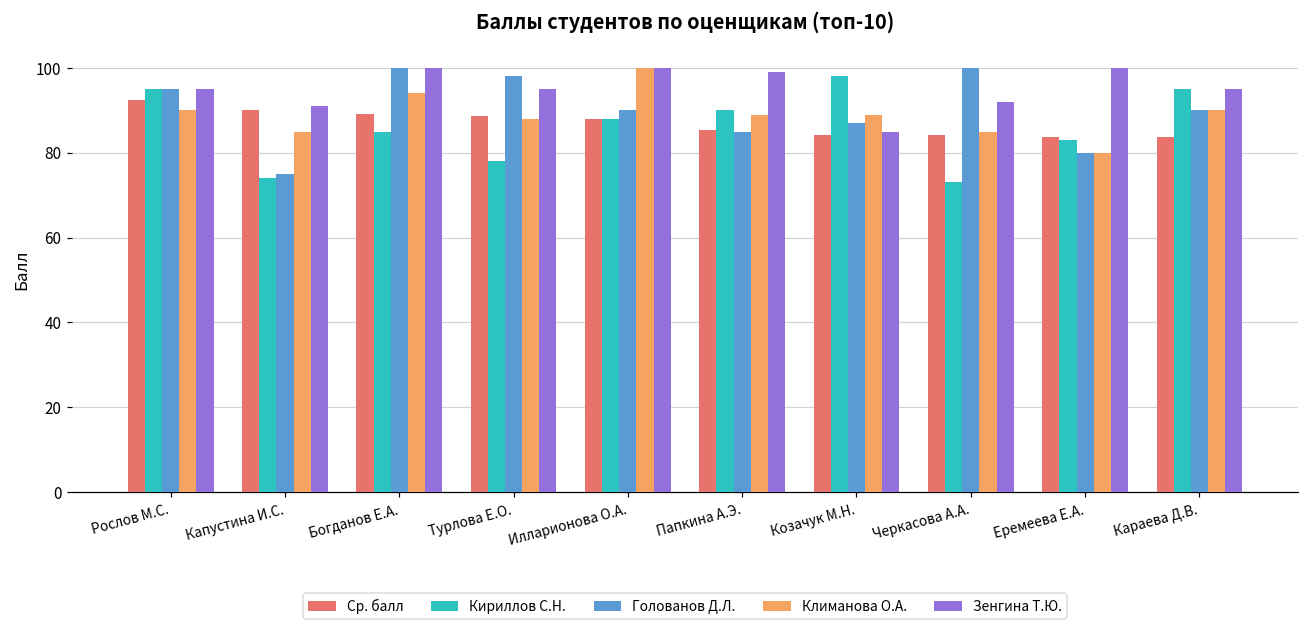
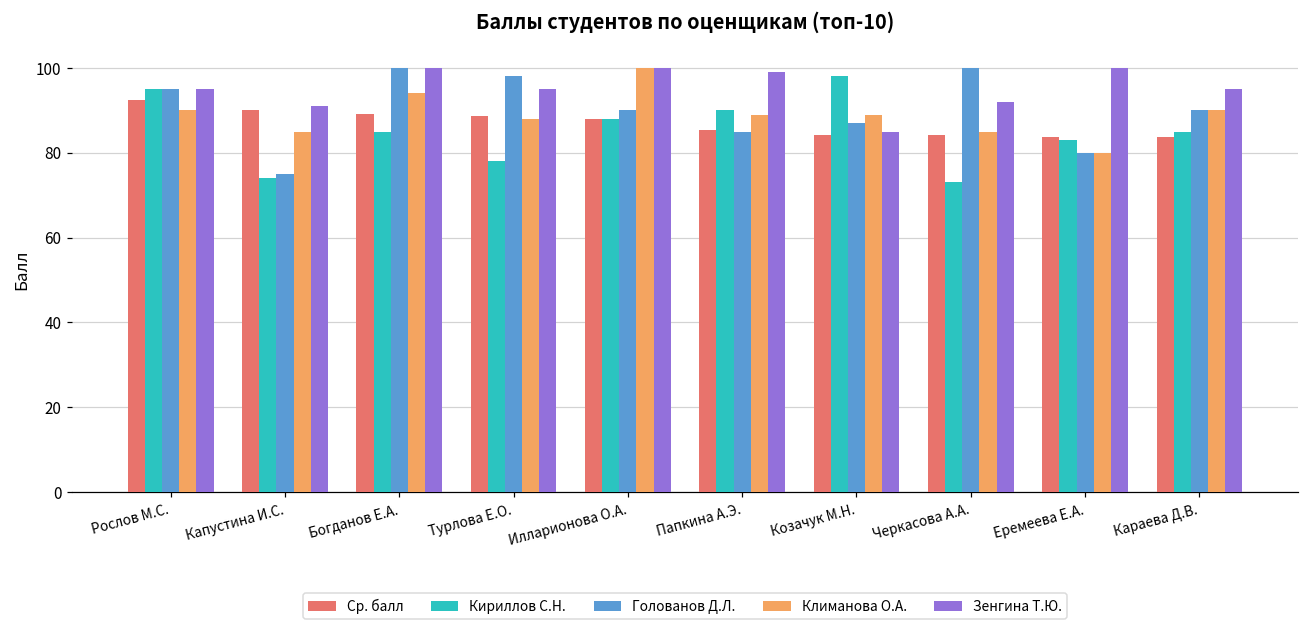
Кириллов С.Н., Караева Д.В.: 95 -> 85
